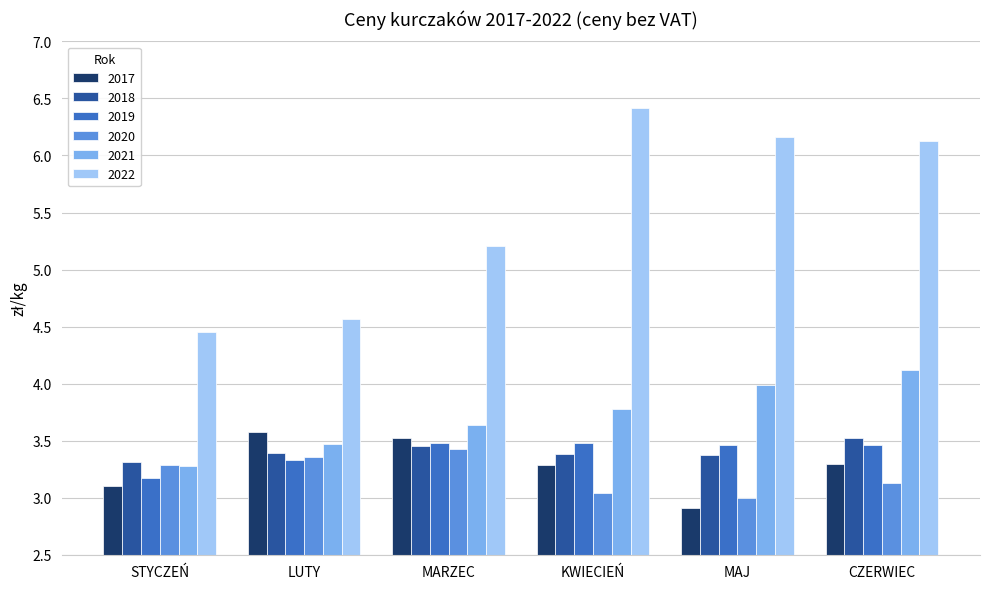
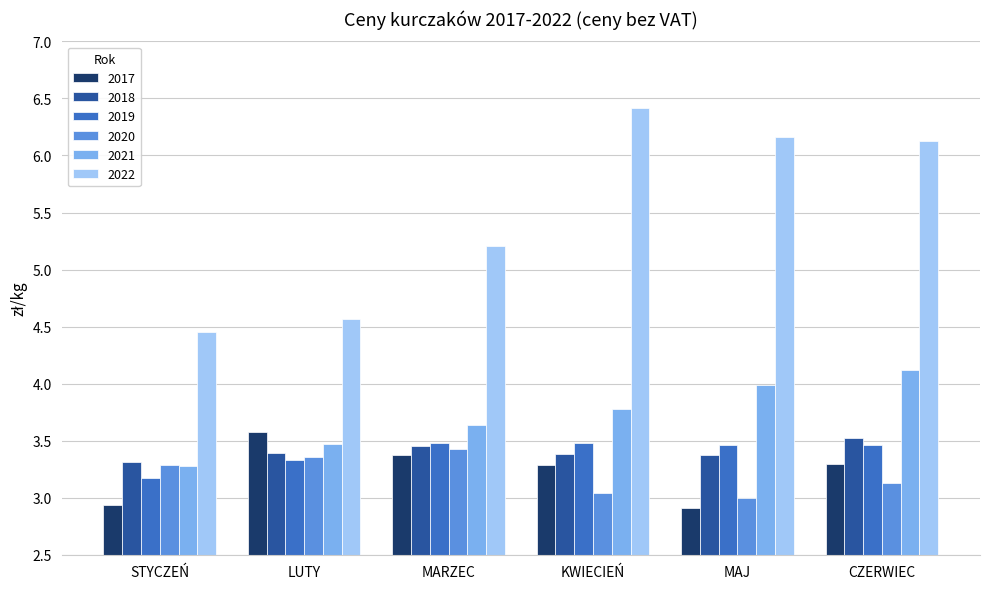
2017, STYCZEŃ: 3.11 -> 2.94
2017, MARZEC: 3.52 -> 3.38
